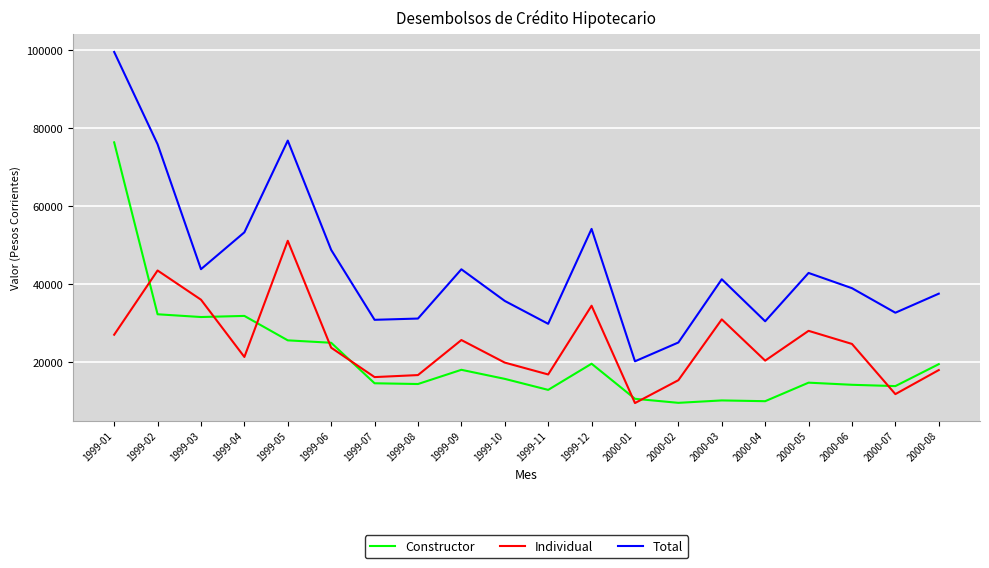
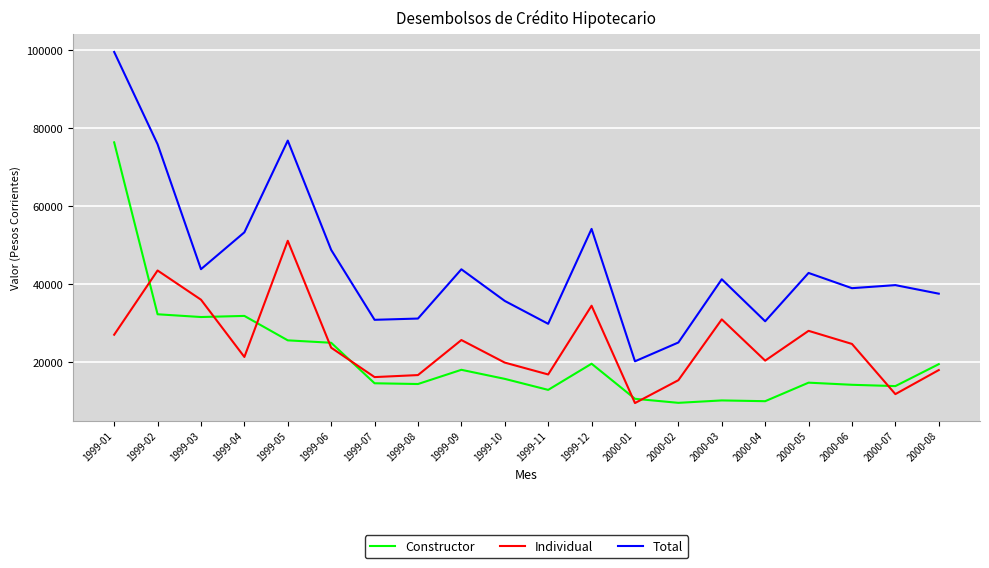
Total, 2000-07: 33000 -> 40000
